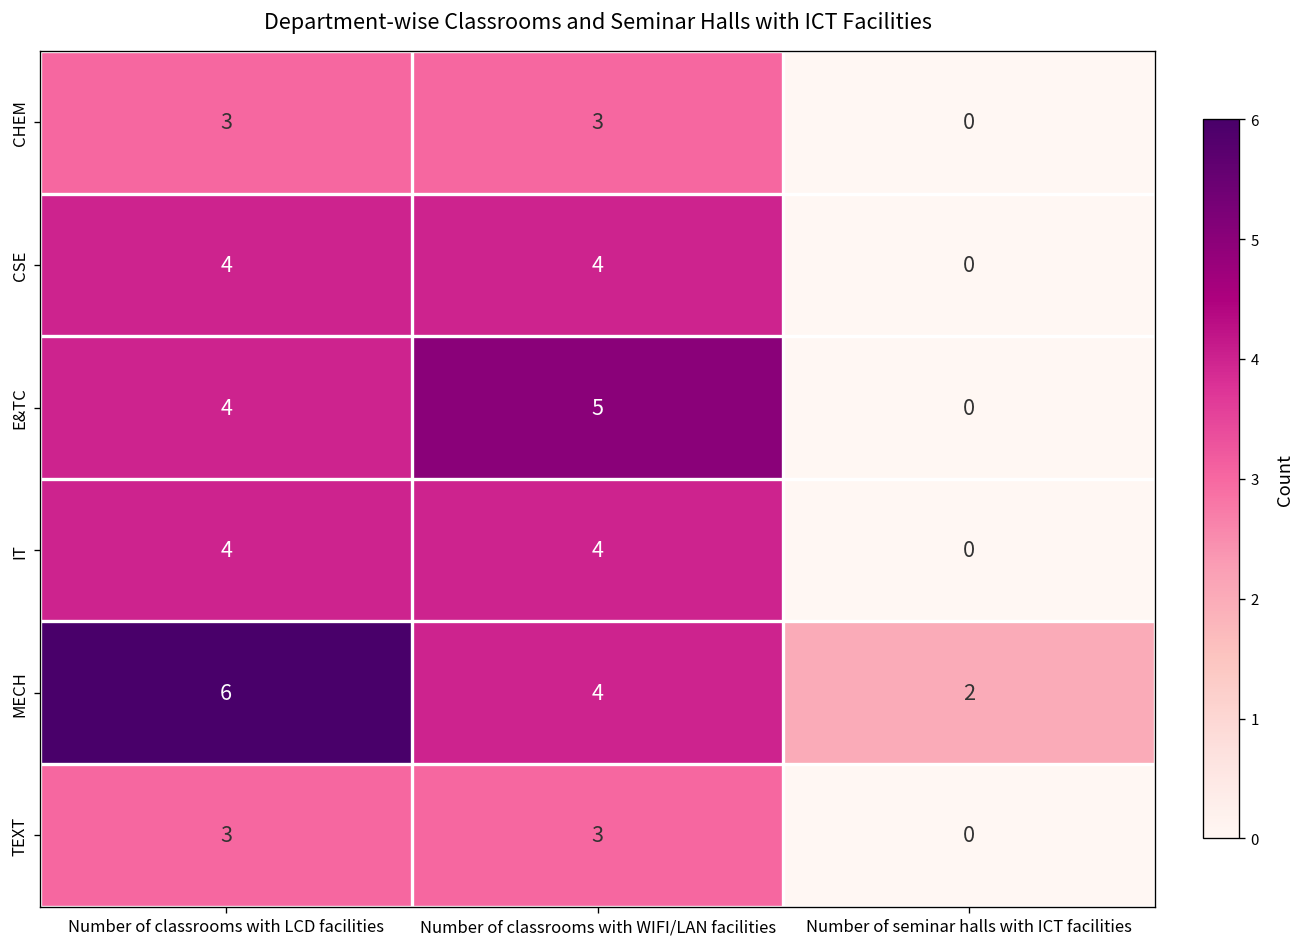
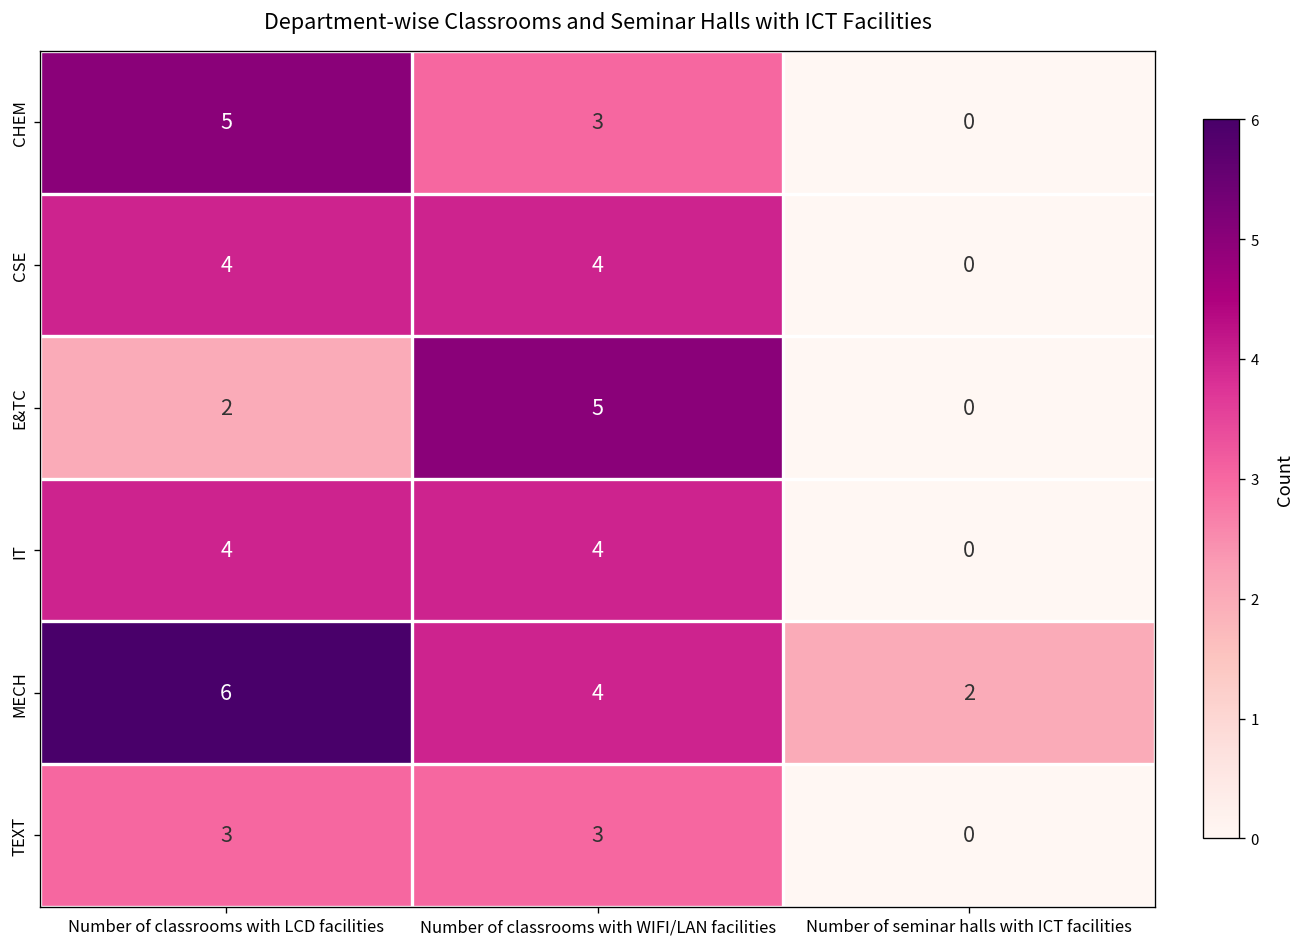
CHEM, Number of classrooms with LCD facilities: 3 -> 5
E&TC, Number of classrooms with LCD facilities: 4 -> 2
